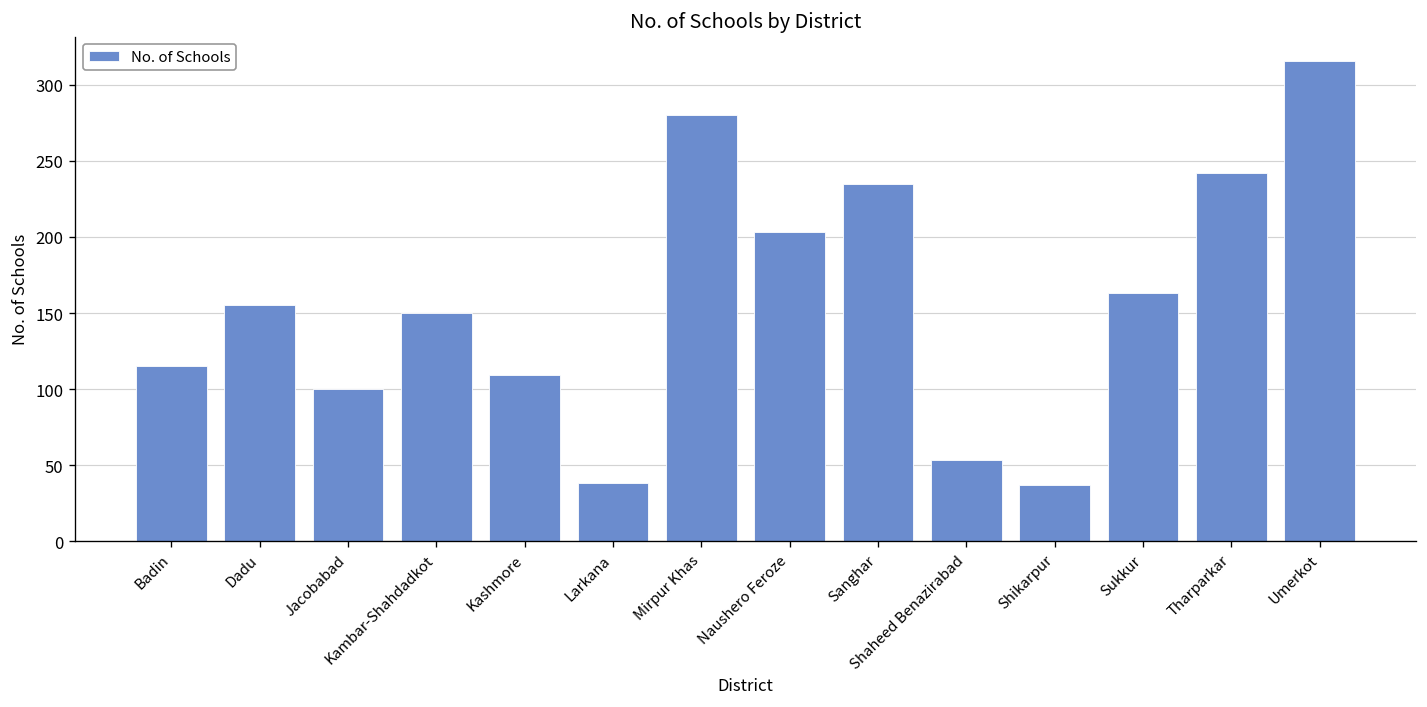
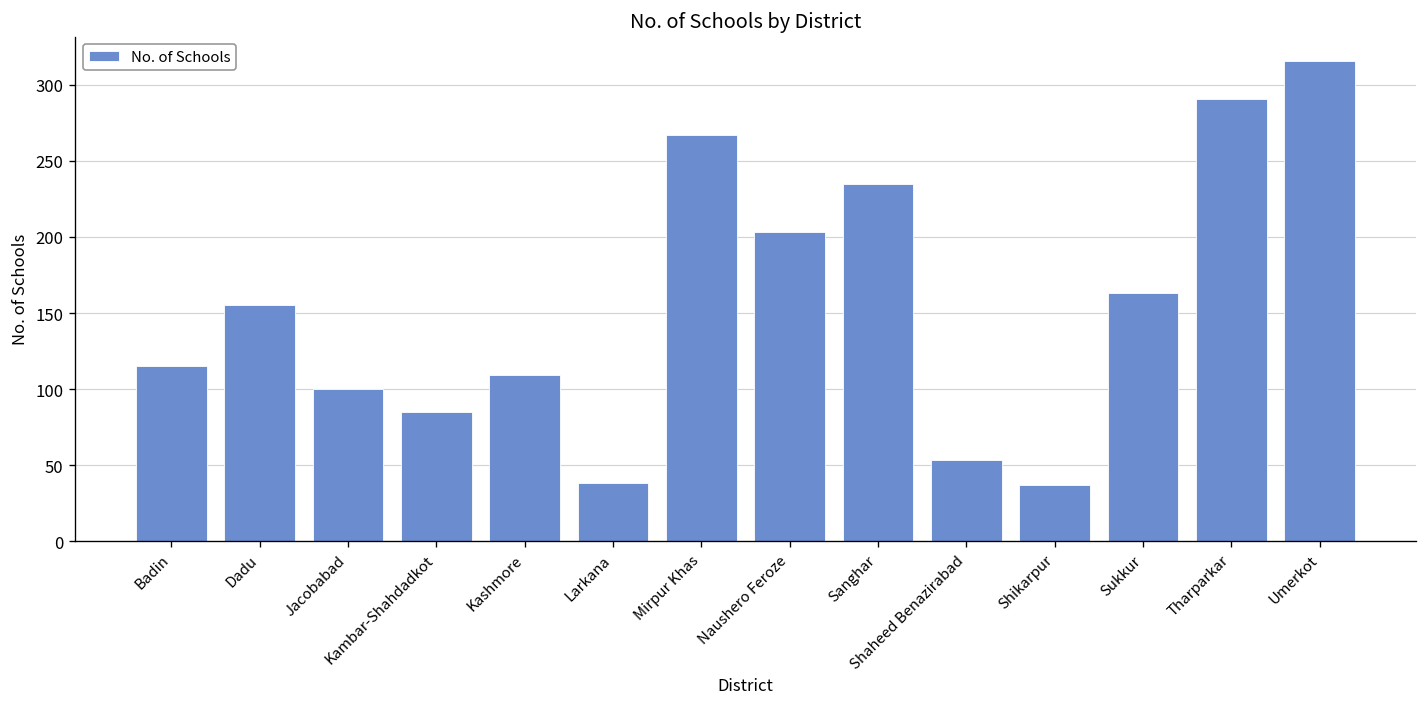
Kambar-Shahdadkot: 150 -> 85
Mirpur Khas: 280 -> 267
Tharparkar: 242 -> 291
